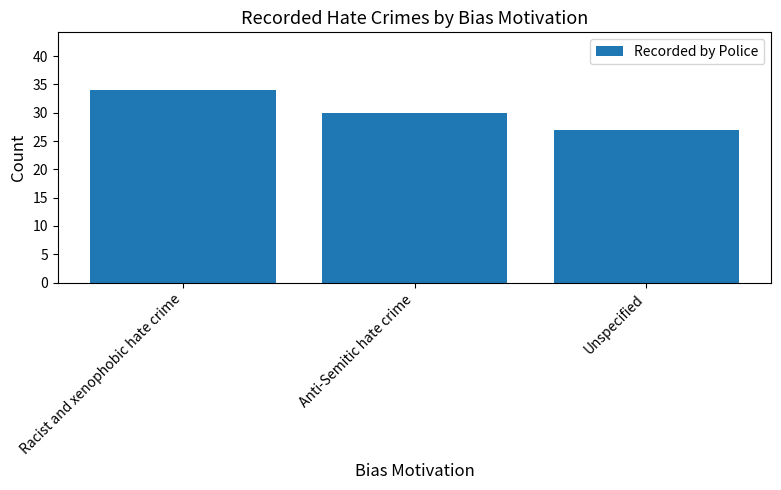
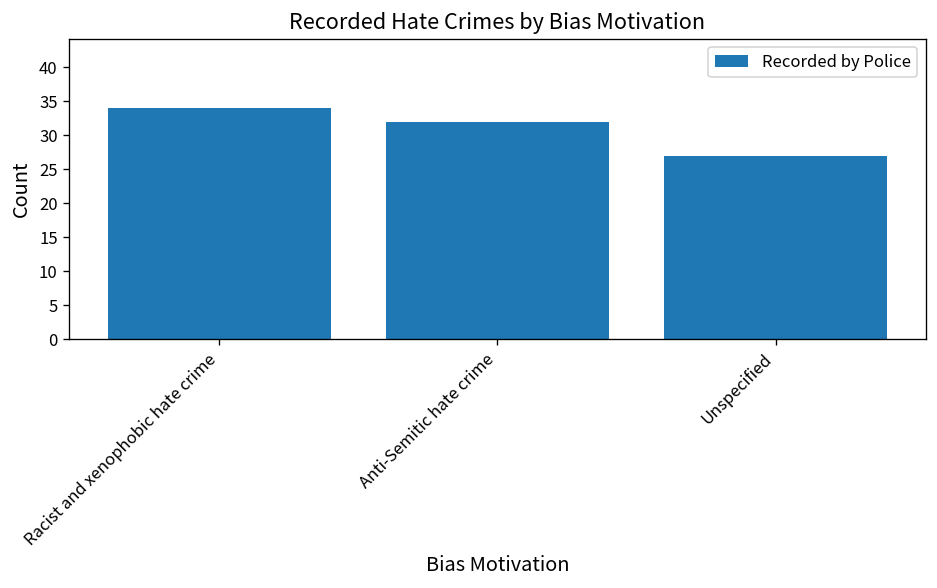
Anti-Semitic hate crime: 30 -> 32
